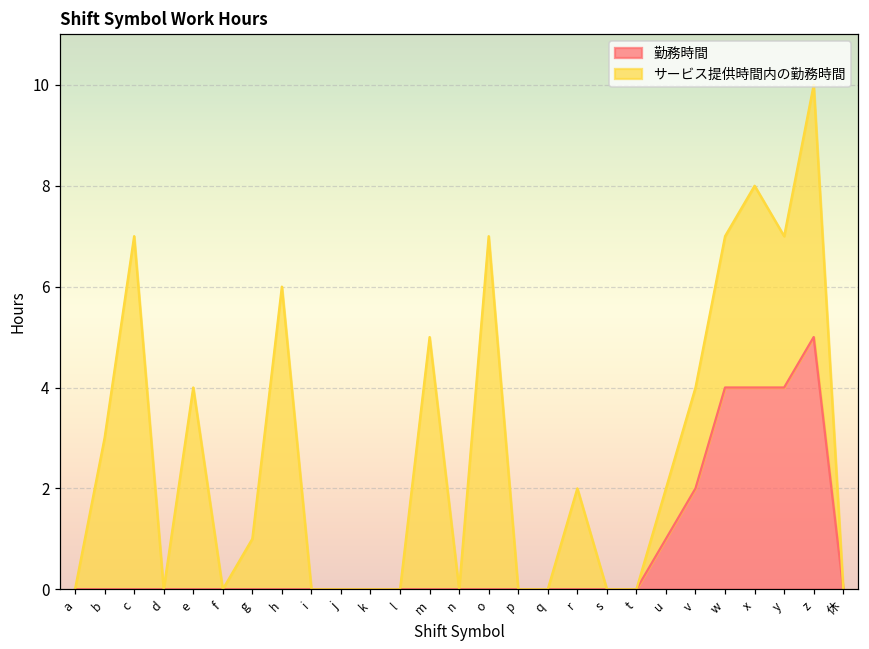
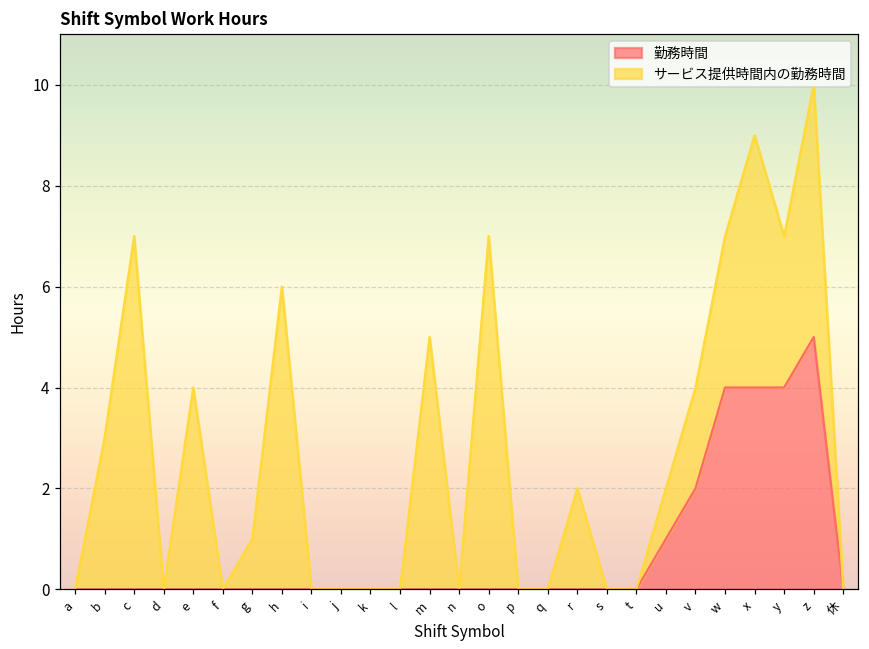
サービス提供時間内の勤務時間, x: 4 -> 5
